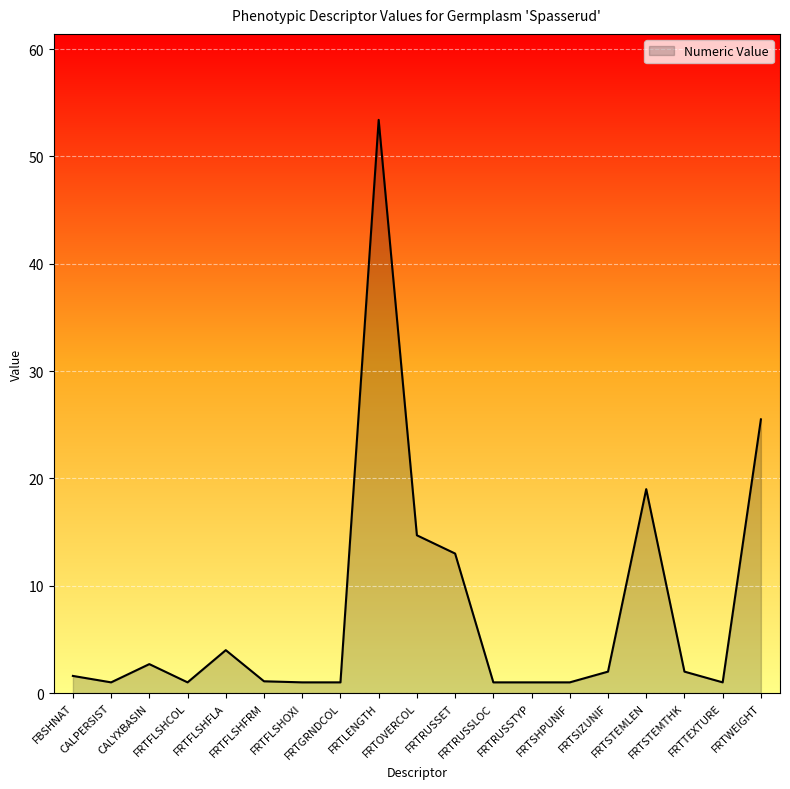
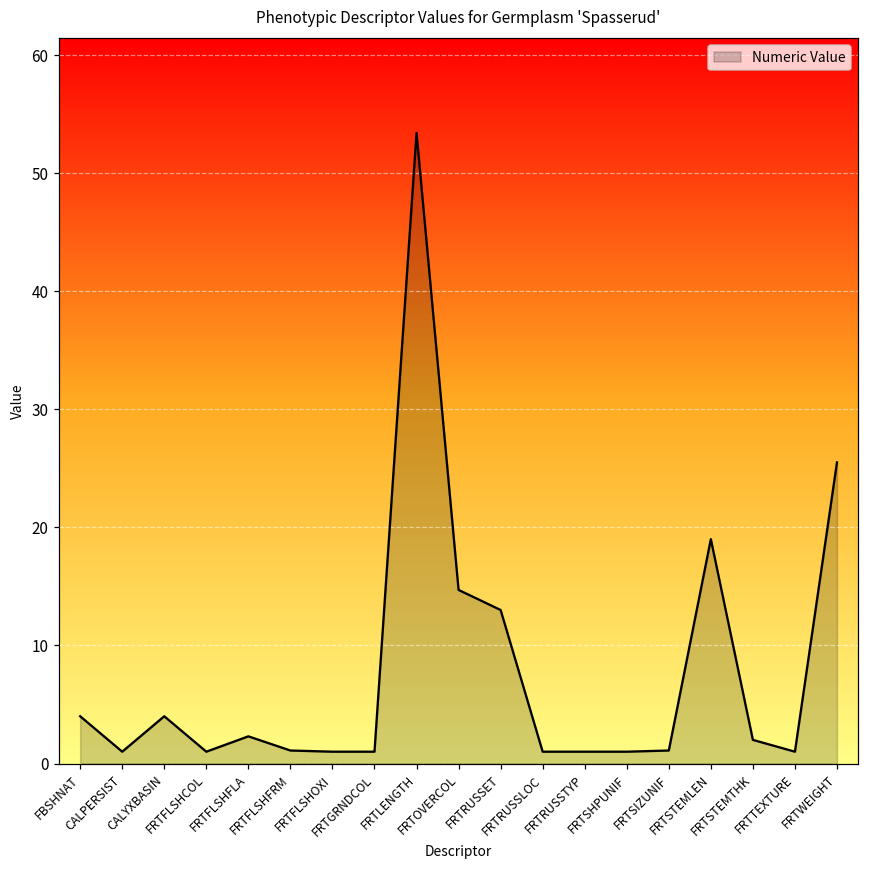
FBSHNAT: 1.6 -> 4.0
CALYXBASIN: 2.7 -> 4.0
FRTFLSHFLA: 4.0 -> 2.3
FRTSIZUNIF: 2.0 -> 1.1
